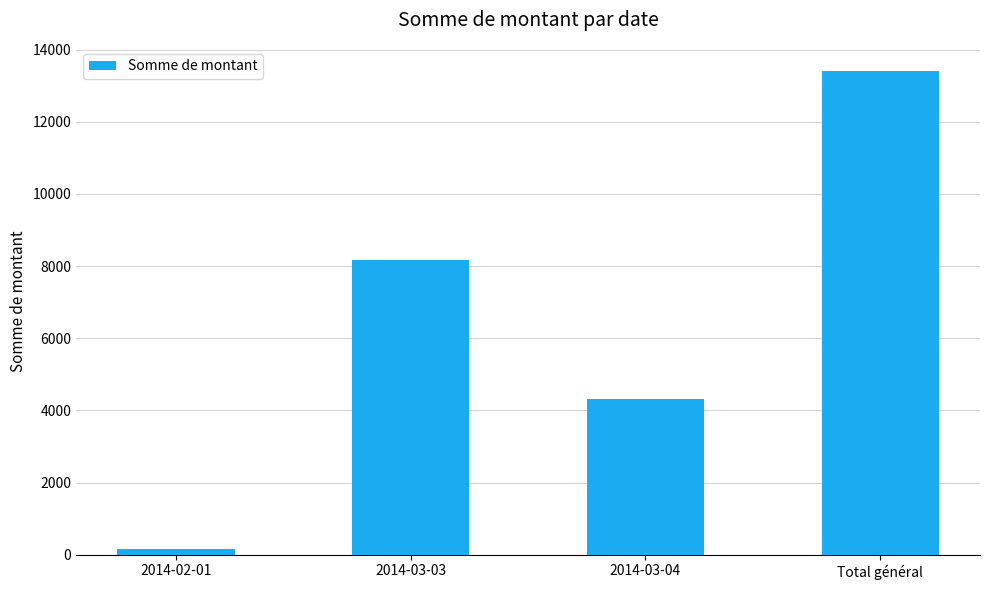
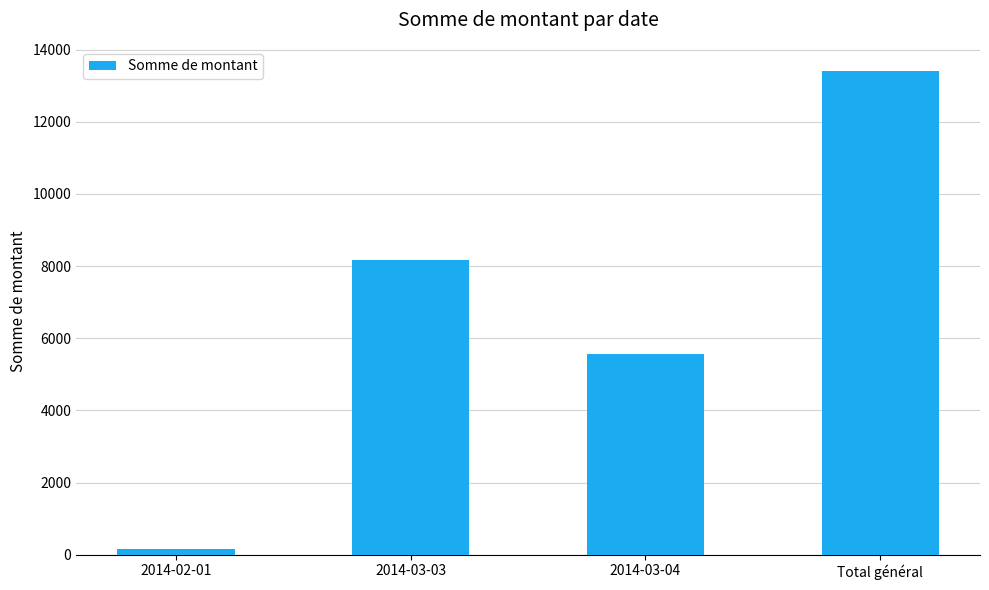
2014-03-04: 4300 -> 5600
